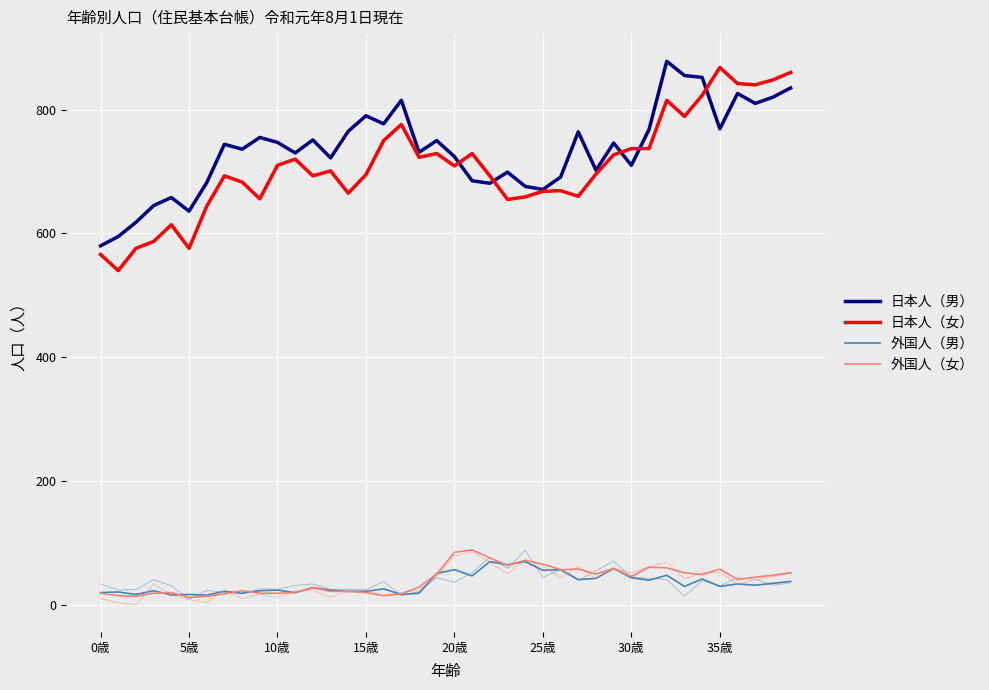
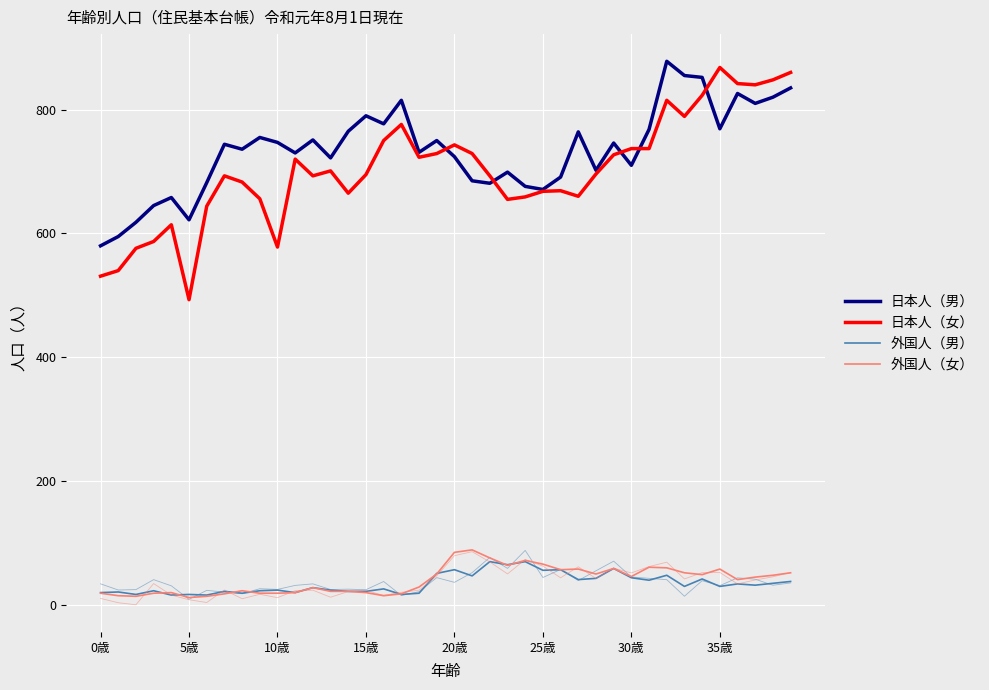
日本人（女）, 0歳: 570 -> 530
日本人（男）, 5歳: 640 -> 620
日本人（女）, 5歳: 580 -> 490
日本人（女）, 10歳: 710 -> 580
日本人（女）, 20歳: 710 -> 740
